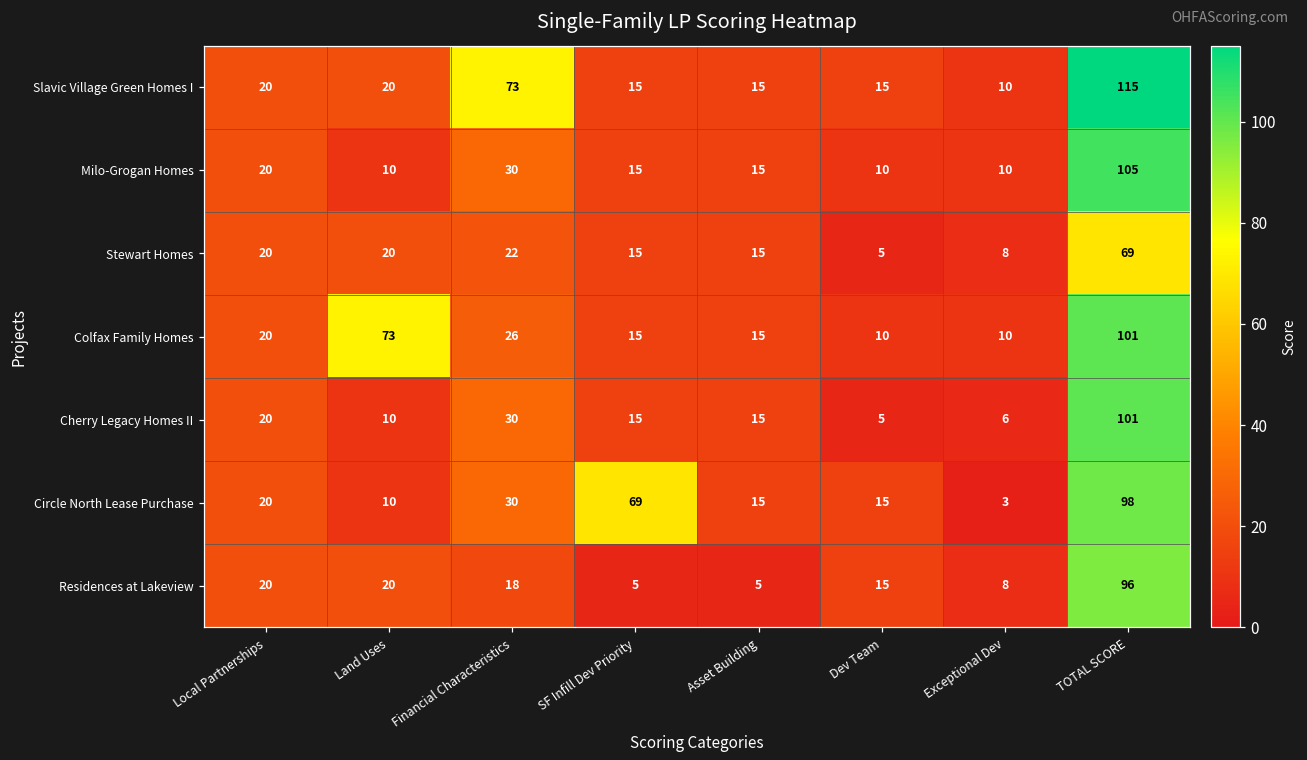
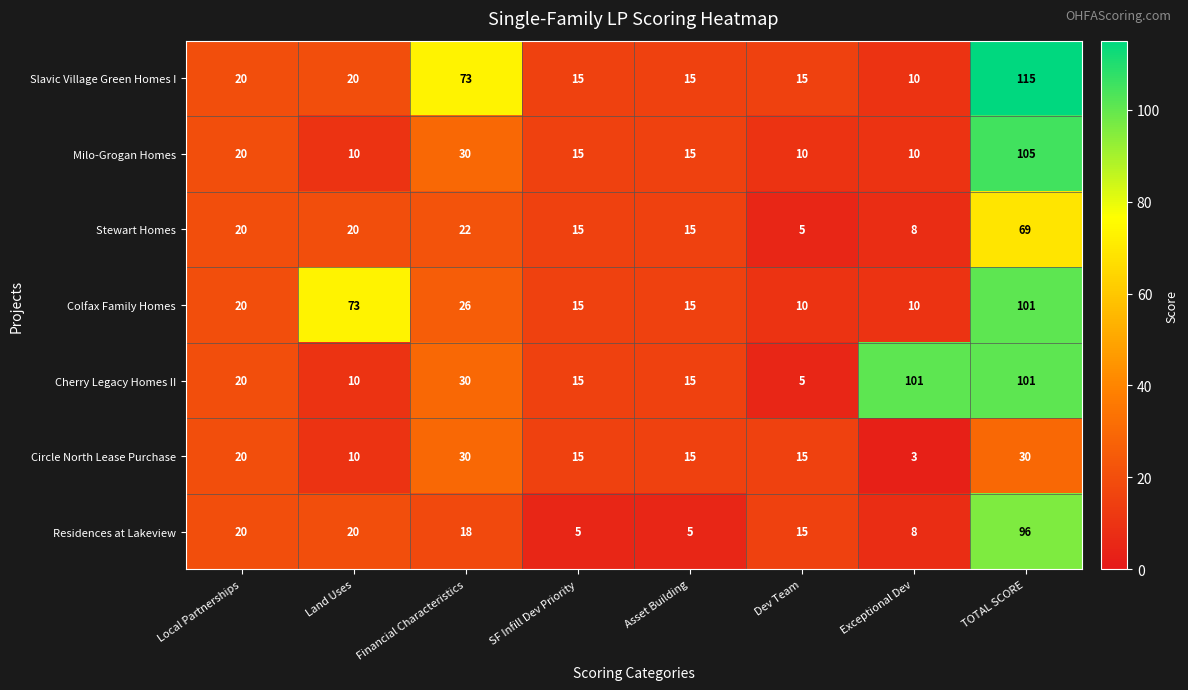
Cherry Legacy Homes II, Exceptional Dev: 6 -> 101
Circle North Lease Purchase, SF Infill Dev Priority: 69 -> 15
Circle North Lease Purchase, TOTAL SCORE: 98 -> 30
